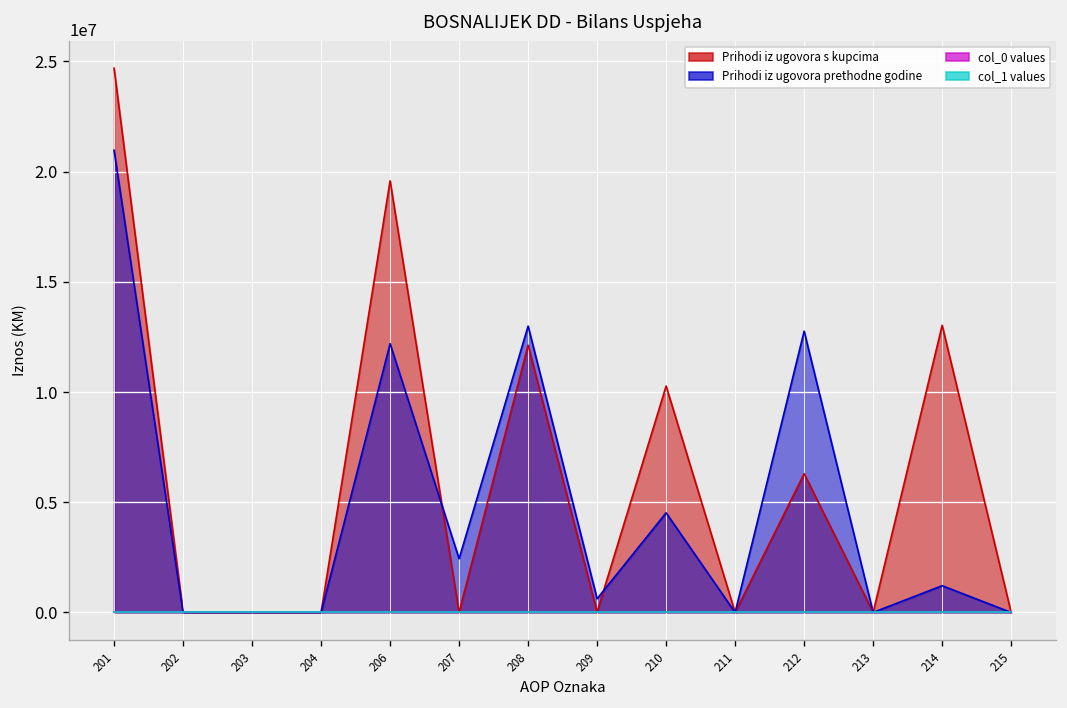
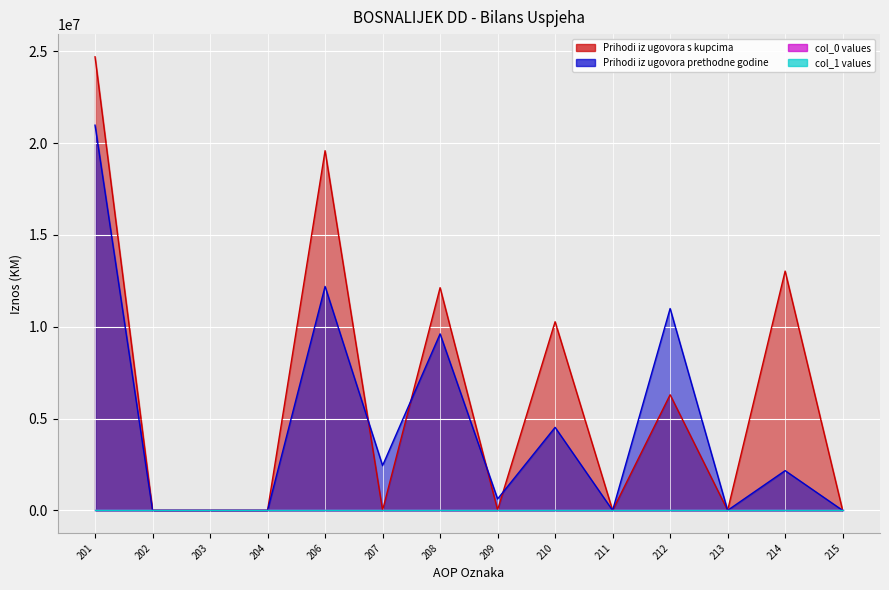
Prihodi iz ugovora prethodne godine, 208: 13000000 -> 9600000
Prihodi iz ugovora prethodne godine, 212: 12800000 -> 11000000
Prihodi iz ugovora prethodne godine, 214: 1200000 -> 2200000
